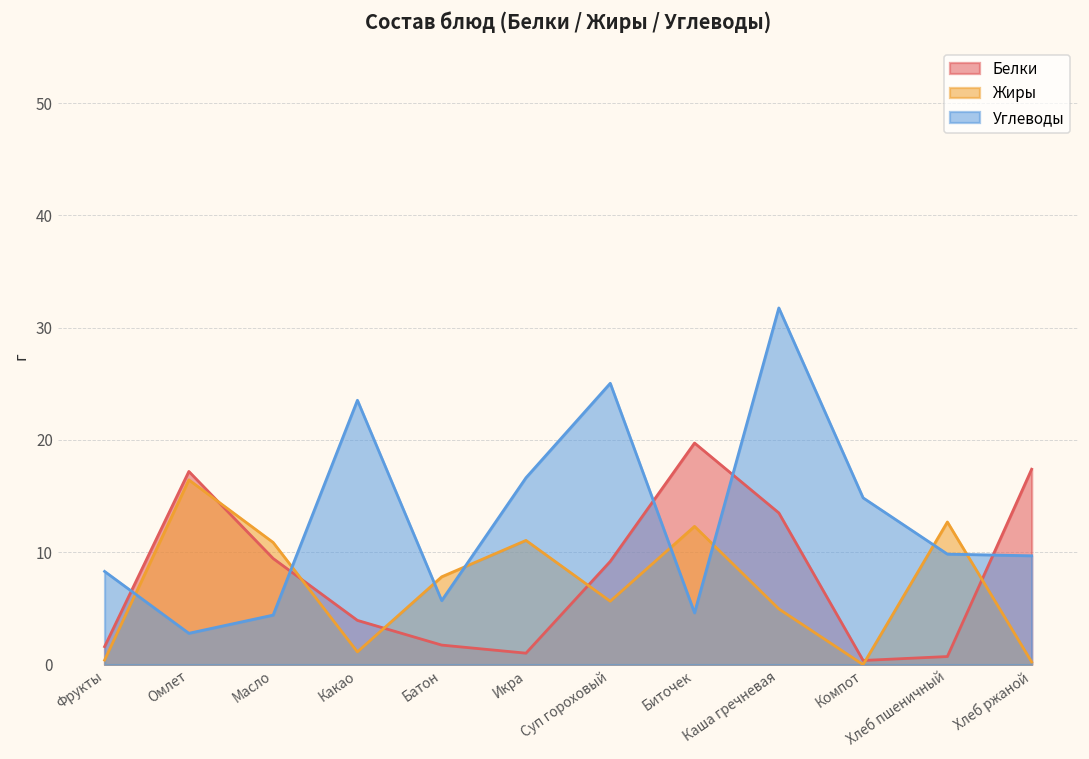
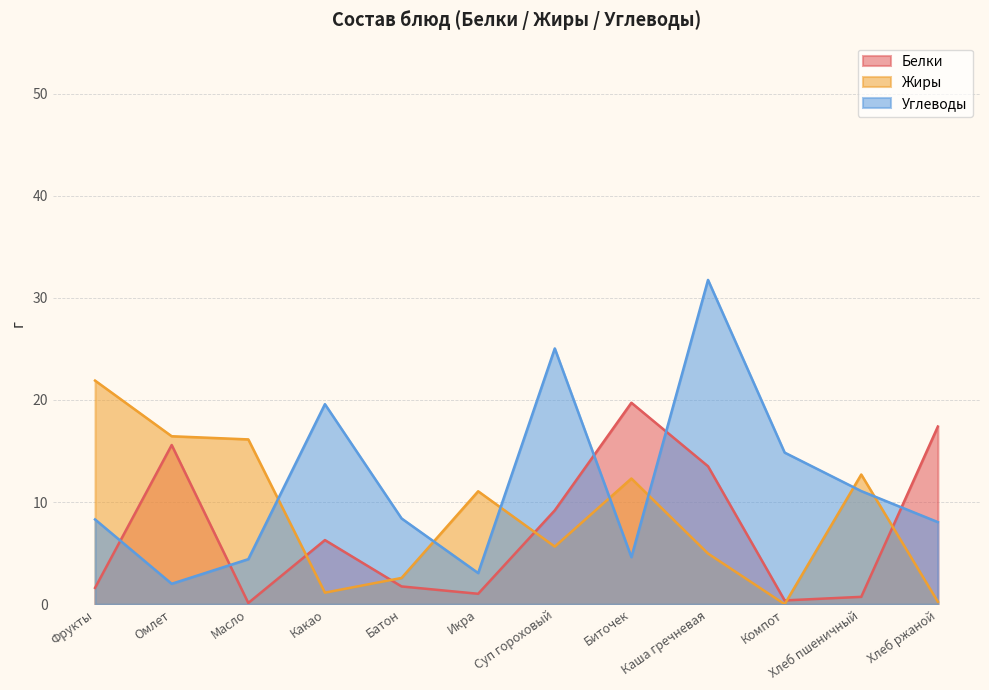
Жиры, Фрукты: 0.4 -> 21.9
Белки, Омлет: 17.2 -> 15.6
Углеводы, Омлет: 2.8 -> 2.0
Белки, Масло: 9.5 -> 0.1
Жиры, Масло: 10.9 -> 16.1
Белки, Какао: 3.9 -> 6.3
Углеводы, Какао: 23.5 -> 19.6
Жиры, Батон: 7.8 -> 2.6
Углеводы, Батон: 5.7 -> 8.4
Углеводы, Икра: 16.6 -> 3.1
Углеводы, Хлеб пшеничный: 9.8 -> 11.1
Углеводы, Хлеб ржаной: 9.7 -> 8.0
